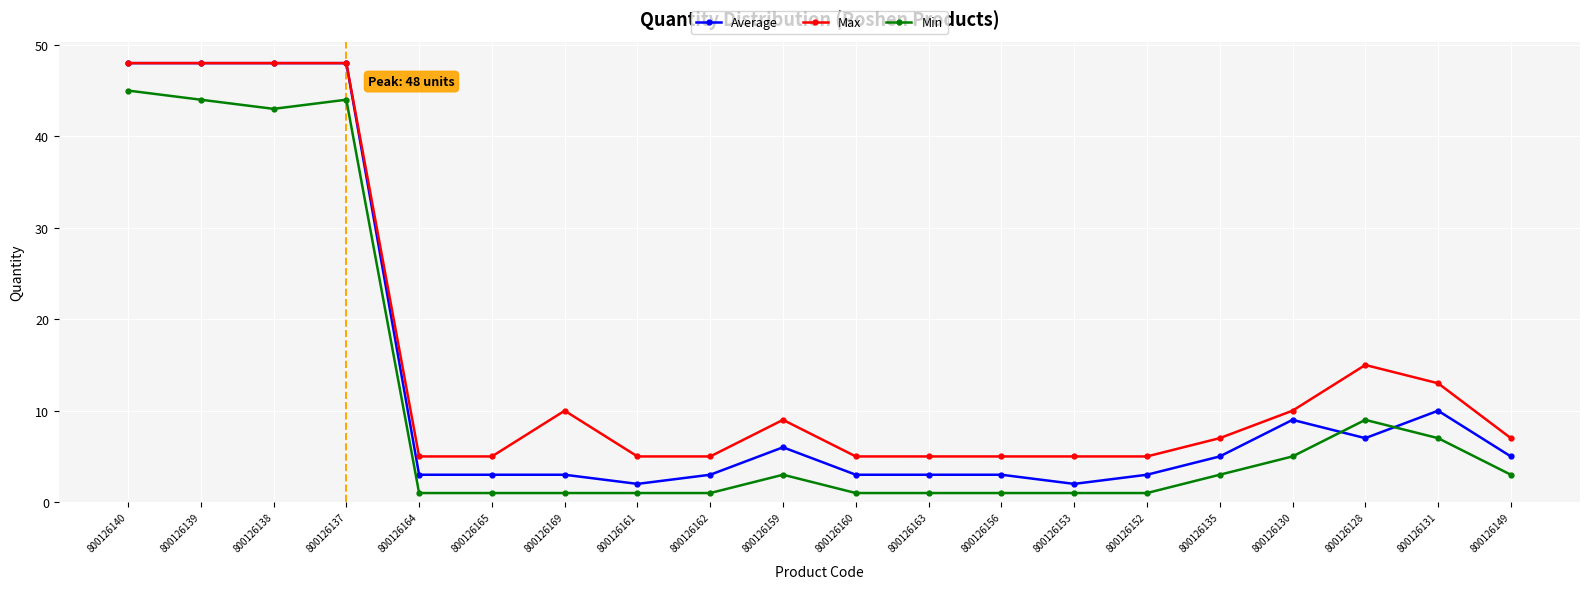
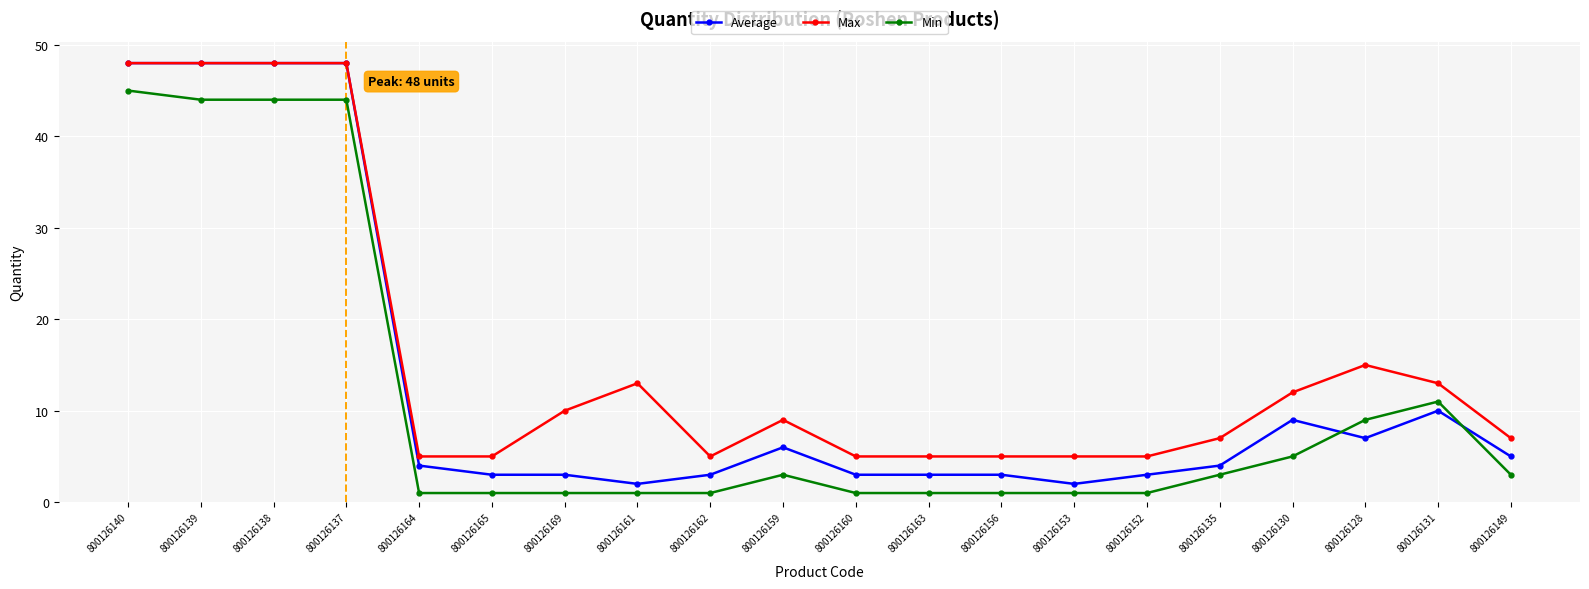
Min, 800126138: 43 -> 44
Average, 800126164: 3 -> 4
Max, 800126161: 5 -> 13
Average, 800126135: 5 -> 4
Max, 800126130: 10 -> 12
Min, 800126131: 7 -> 11
